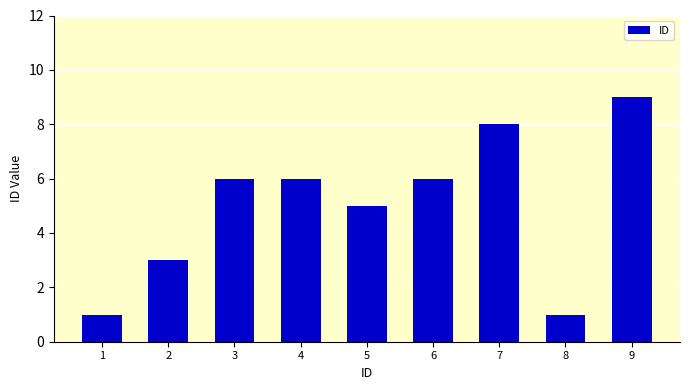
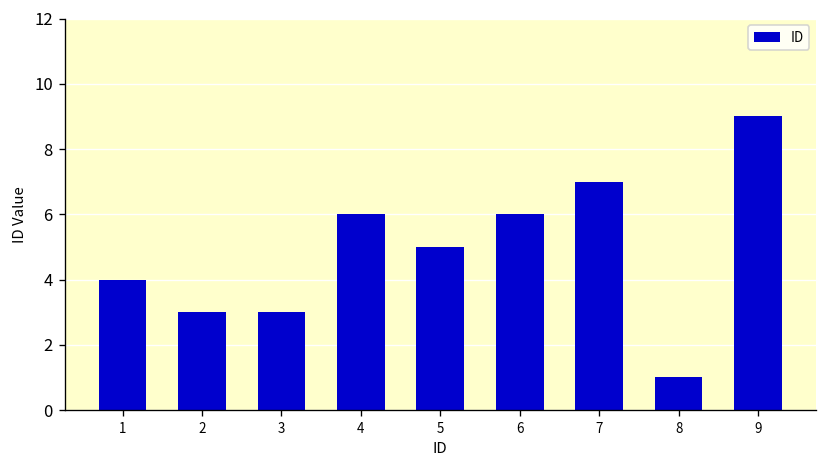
1: 1 -> 4
3: 6 -> 3
7: 8 -> 7
